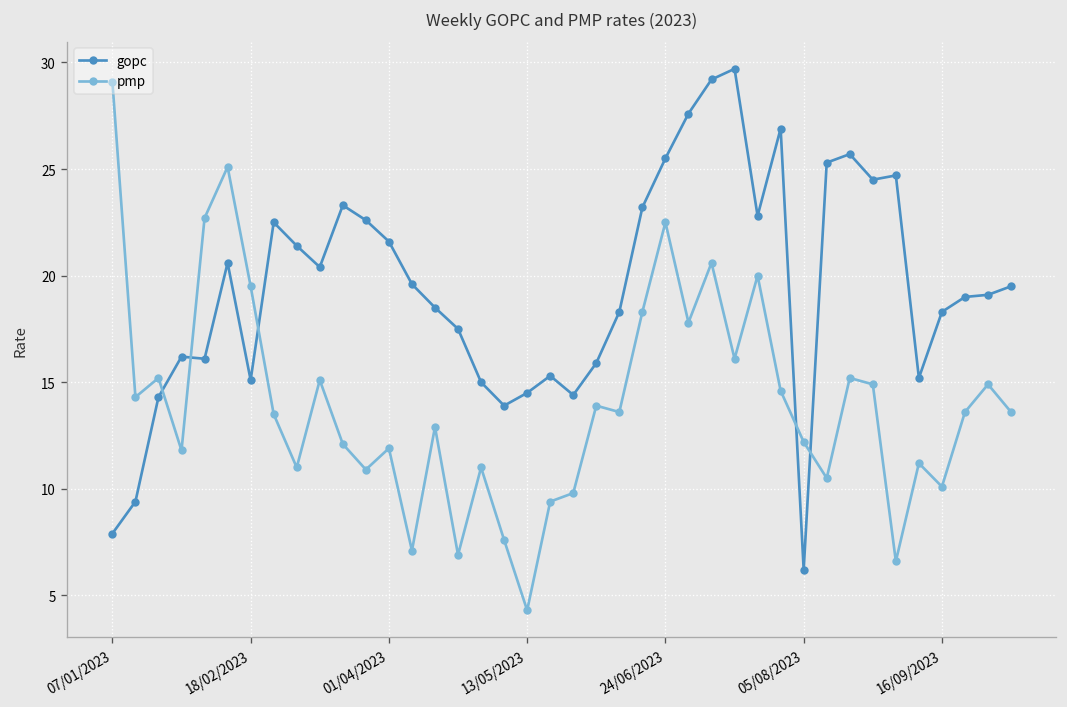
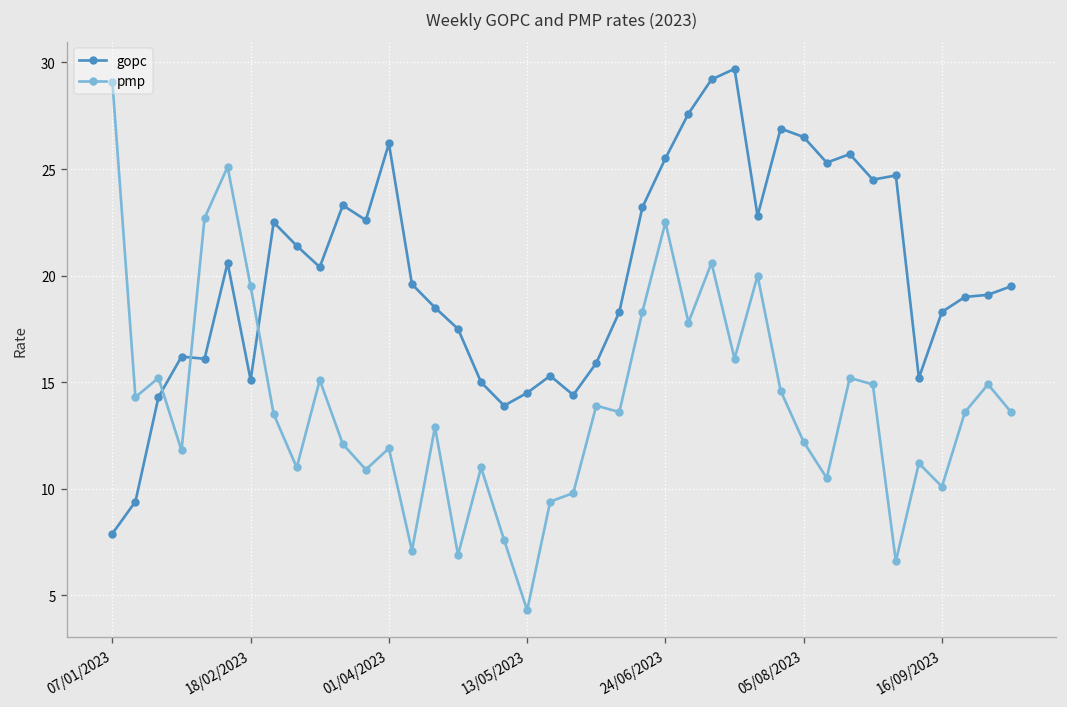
gopc, 01/04/2023: 21.6 -> 26.2
gopc, 05/08/2023: 6.2 -> 26.5
